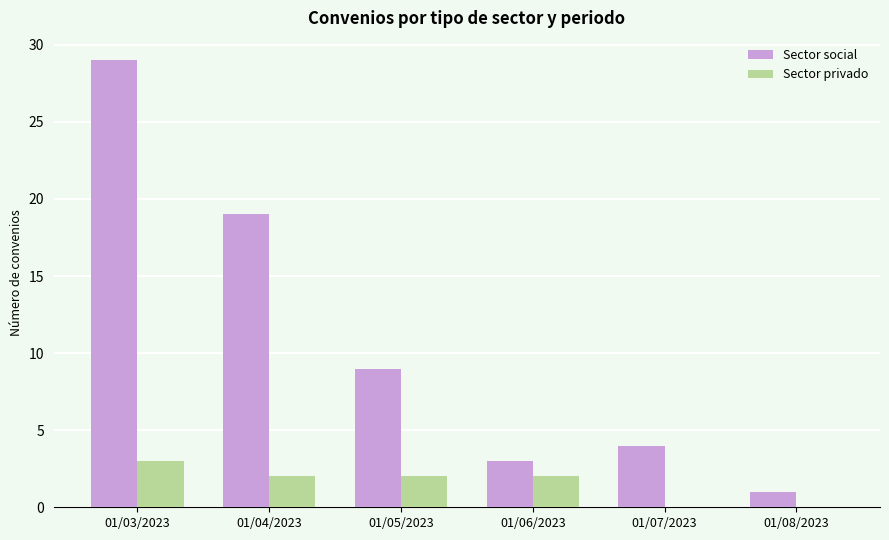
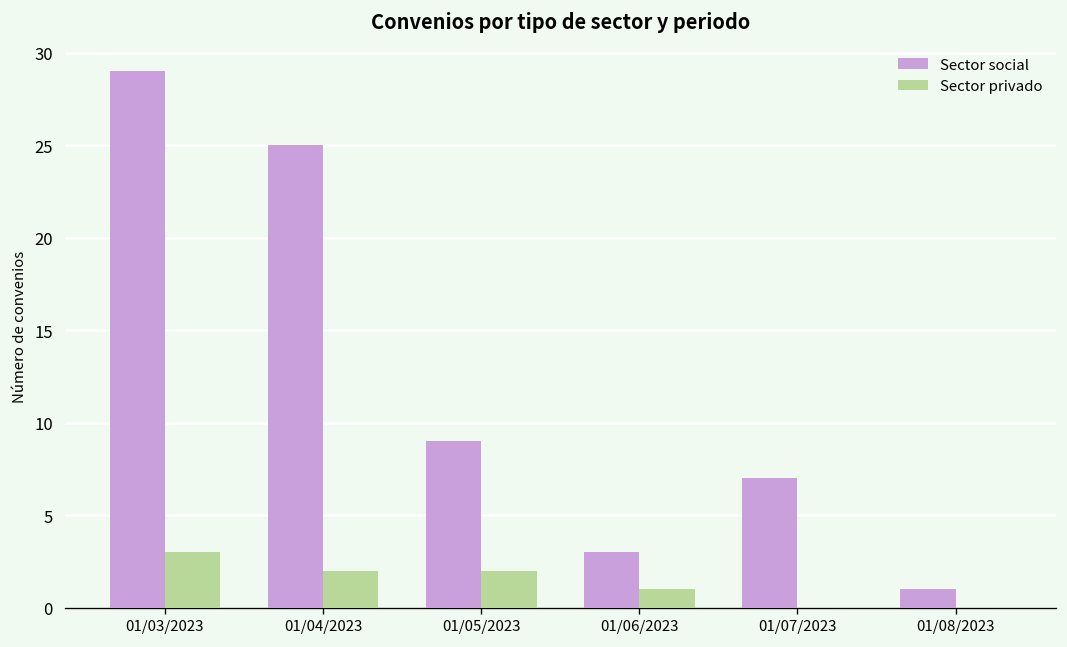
Sector social, 01/04/2023: 19 -> 25
Sector privado, 01/06/2023: 2 -> 1
Sector social, 01/07/2023: 4 -> 7
